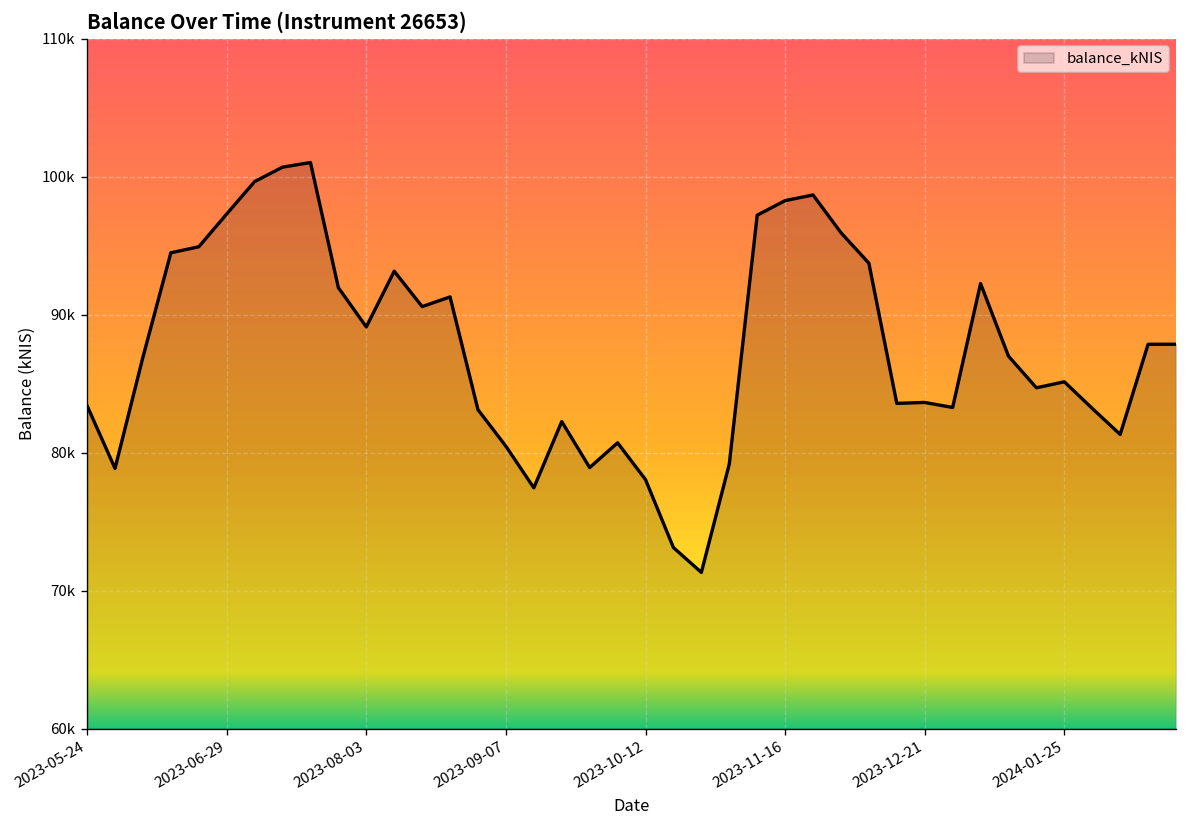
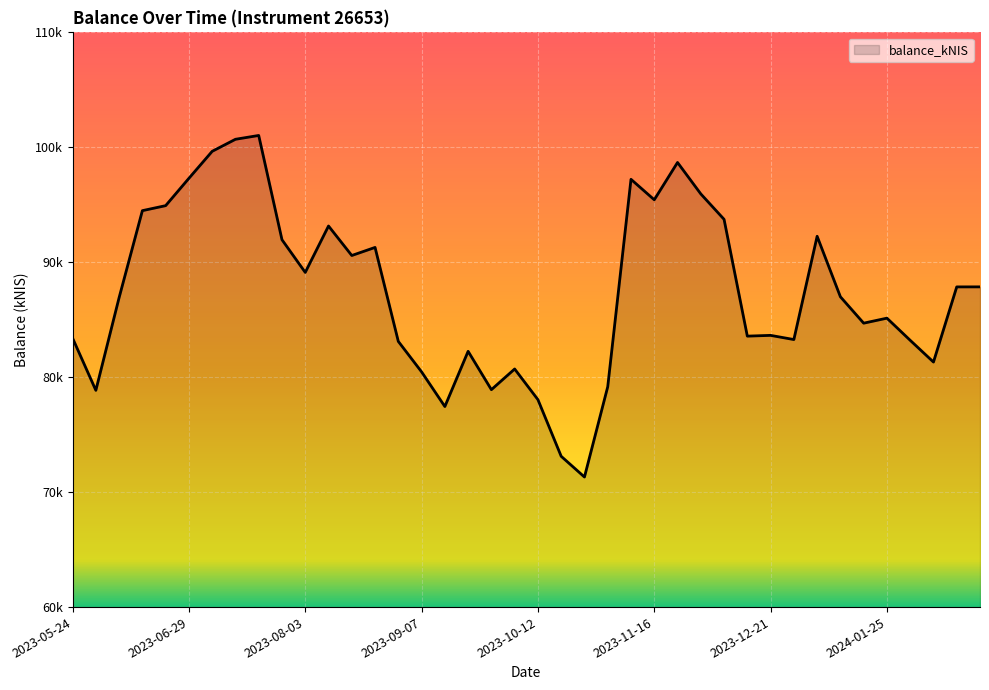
2023-11-16: 98300 -> 95400
